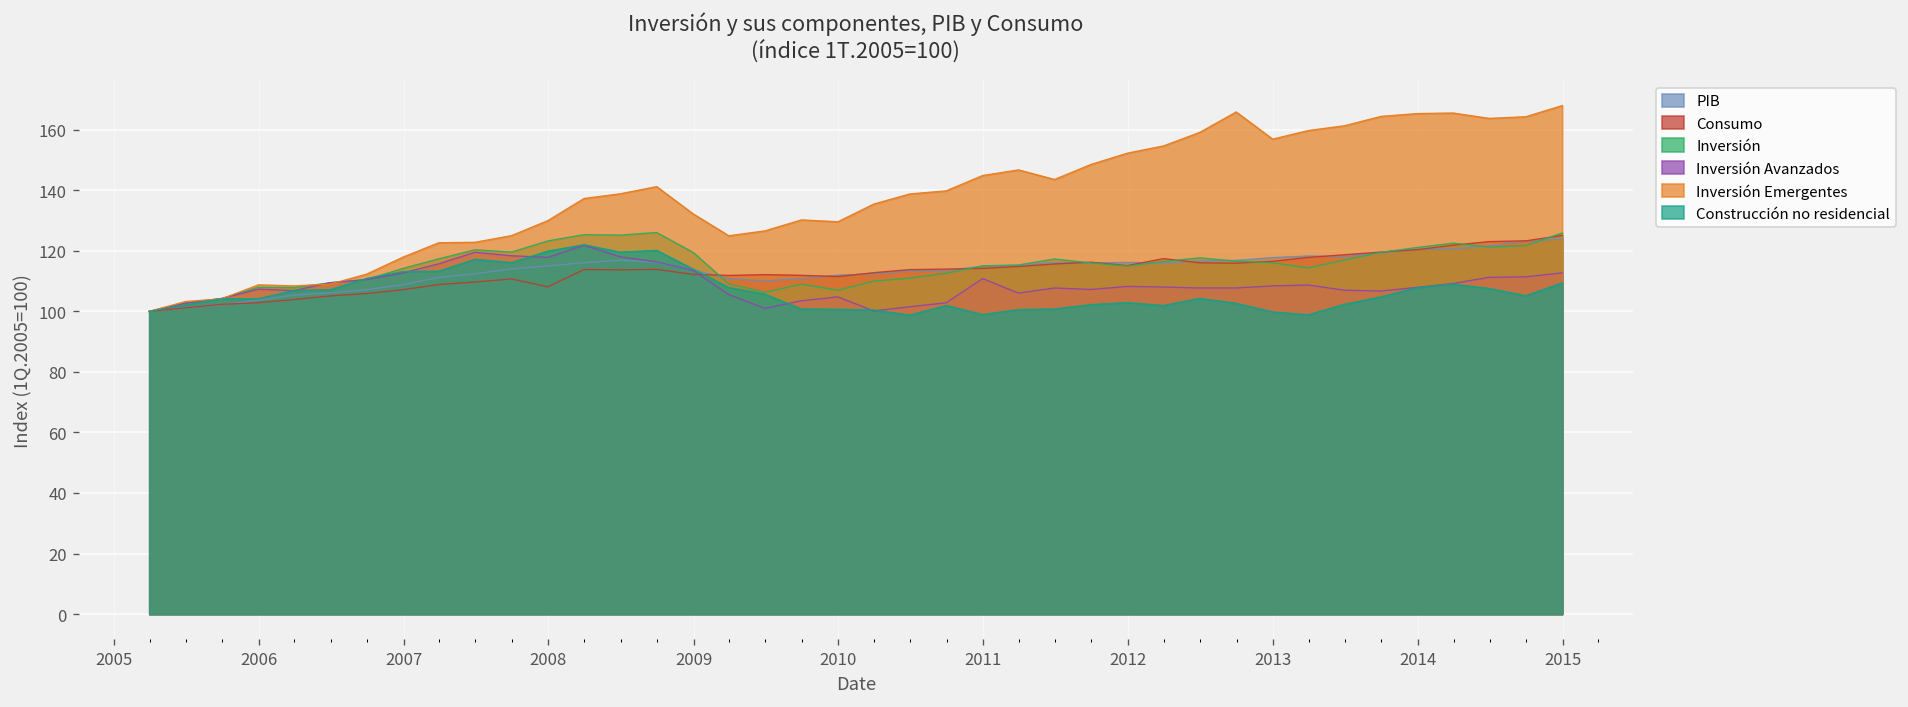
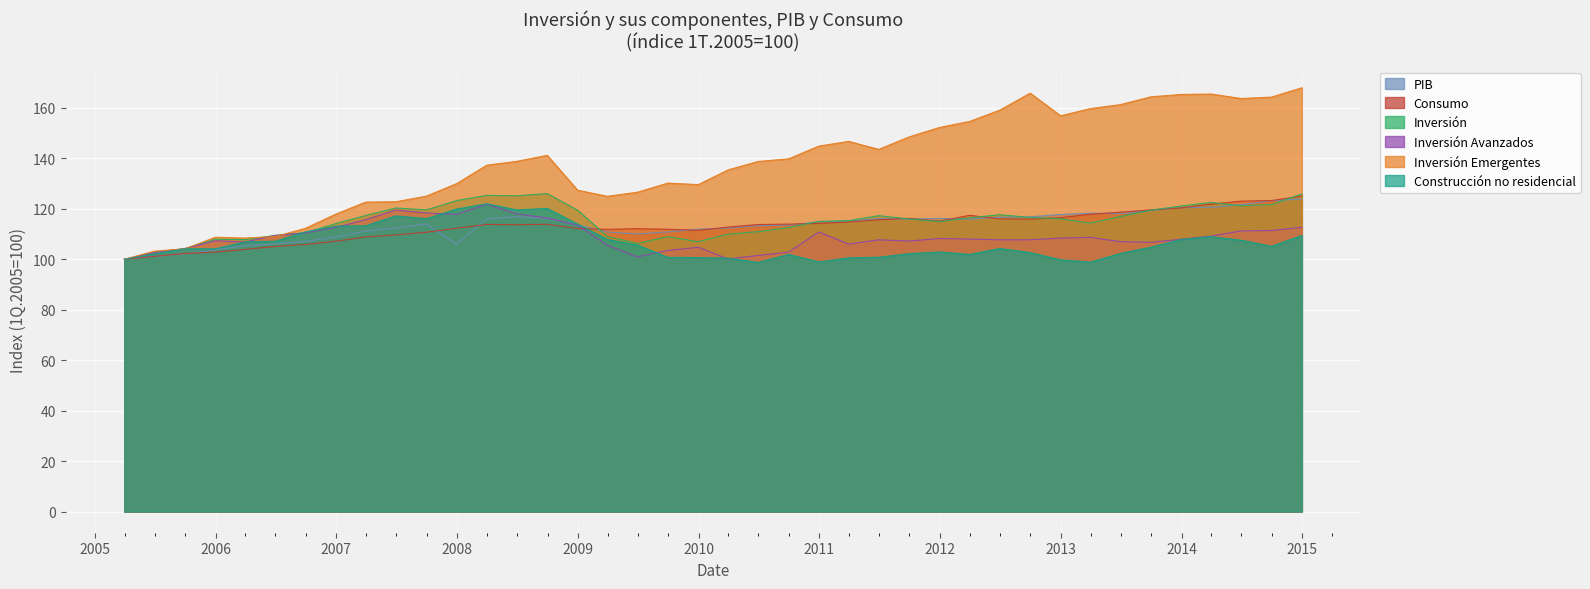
PIB, 2008: 115 -> 106
Consumo, 2008: 108 -> 112
Inversión Emergentes, 2009: 132 -> 127
